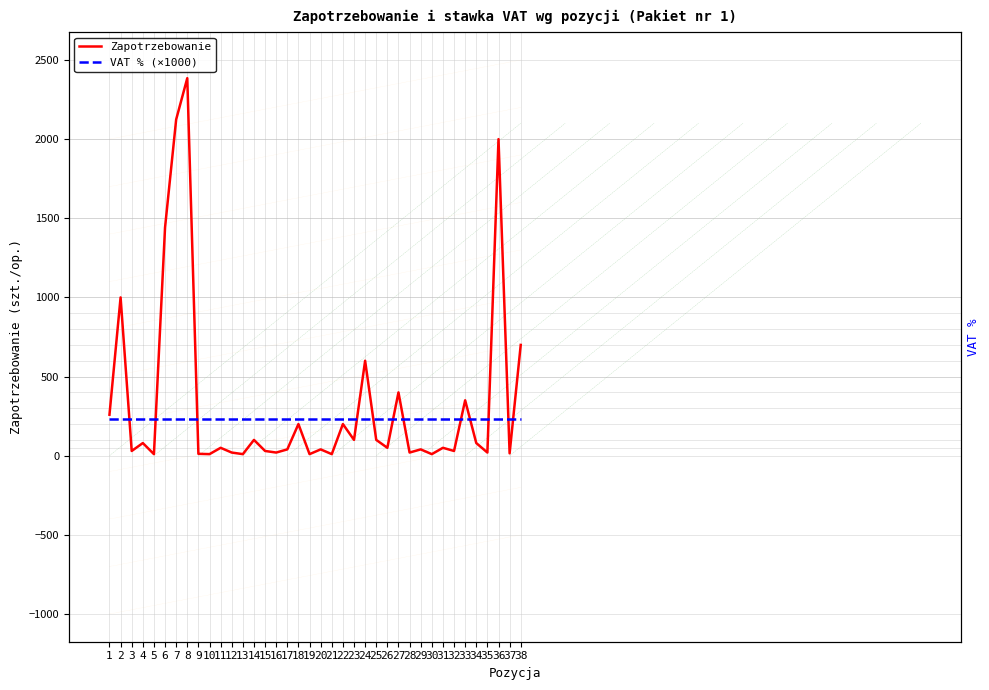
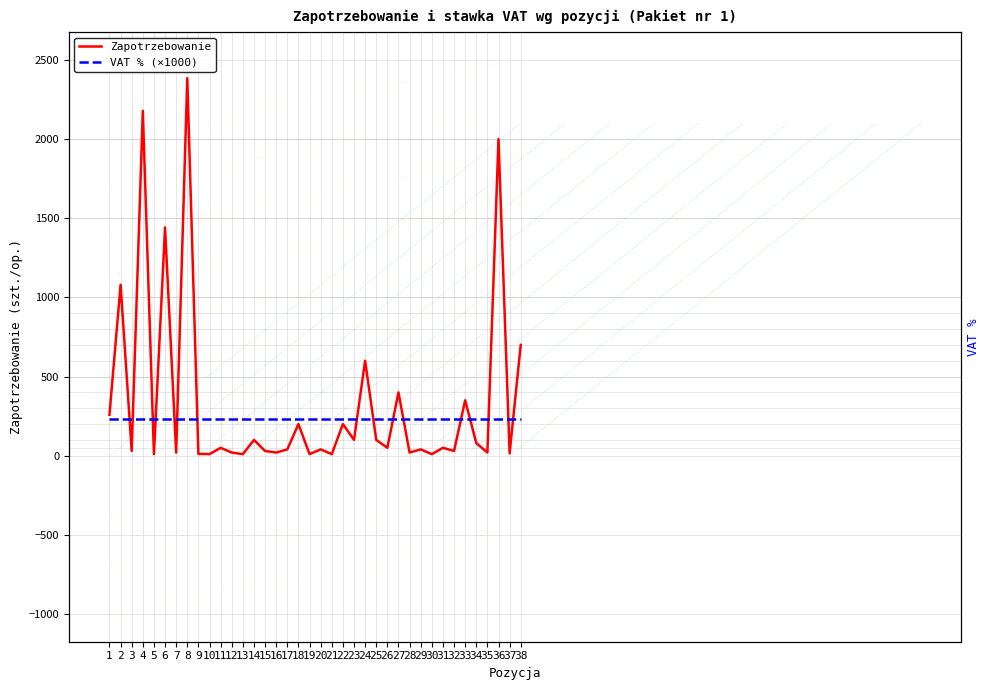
Zapotrzebowanie, 2: 1000 -> 1080
Zapotrzebowanie, 4: 80 -> 2180
Zapotrzebowanie, 7: 2120 -> 20
